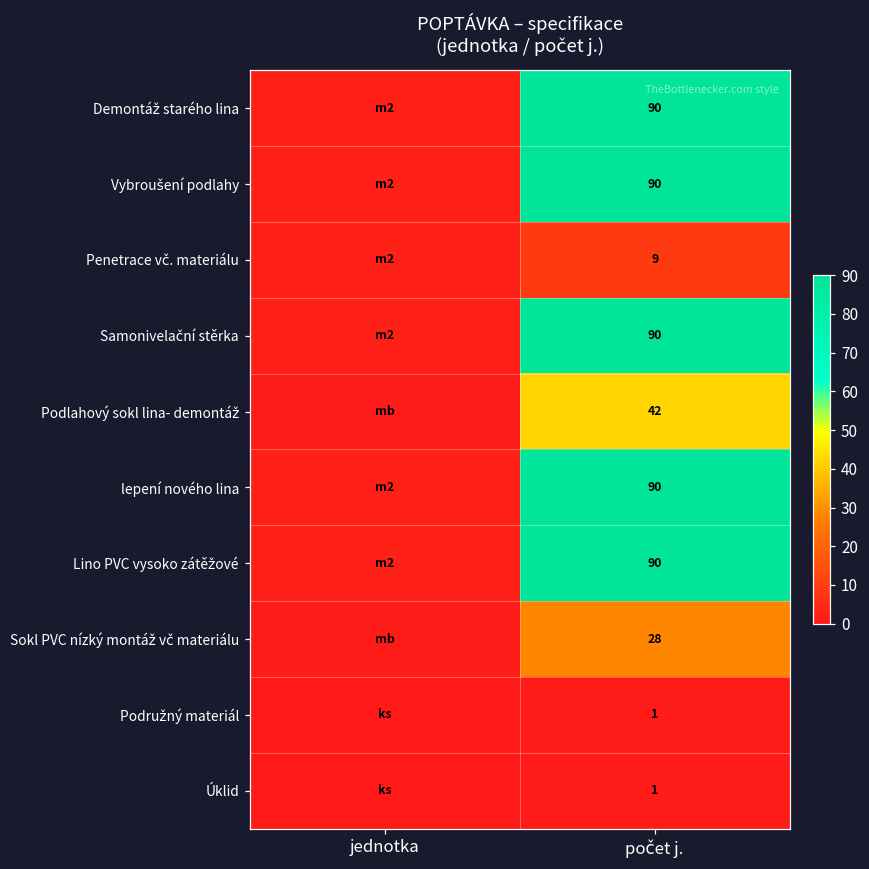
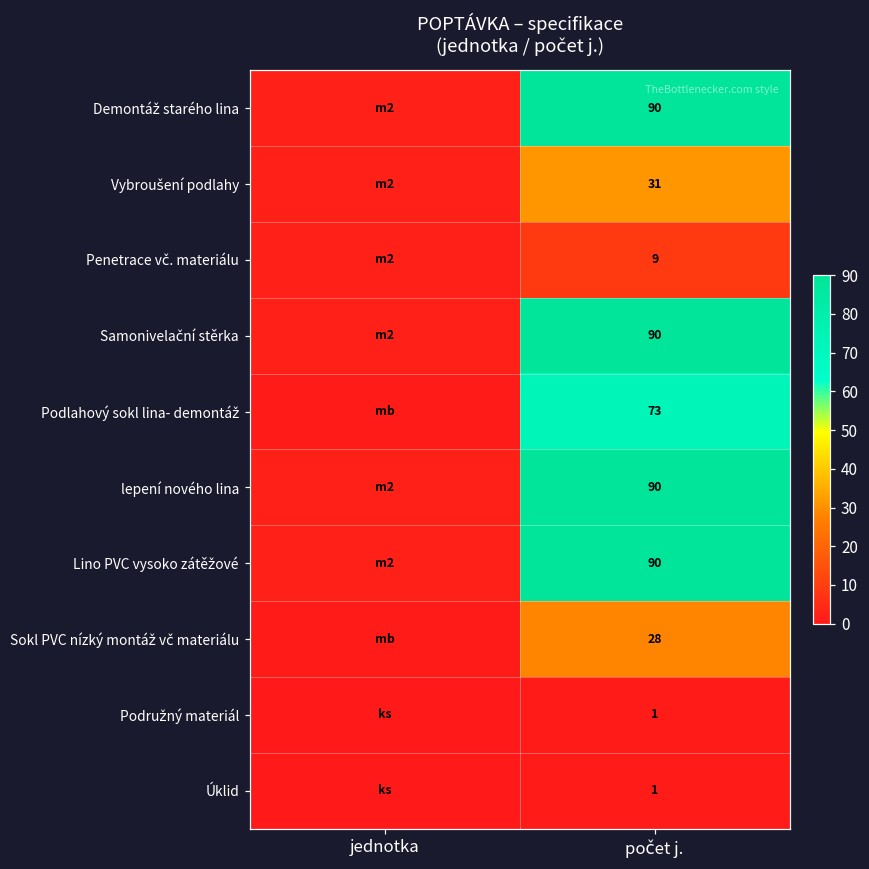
Vybroušení podlahy, počet j.: 90 -> 31
Podlahový sokl lina- demontáž, počet j.: 42 -> 73
